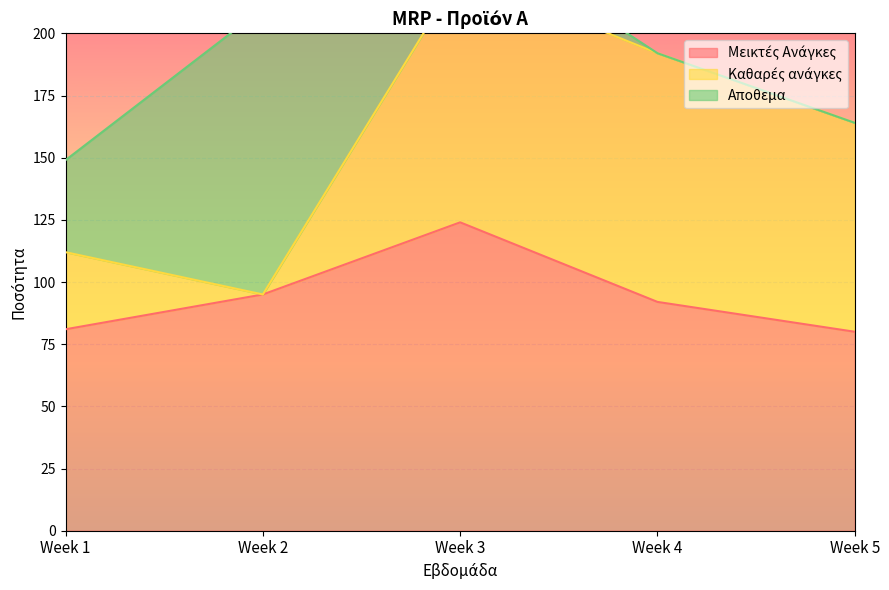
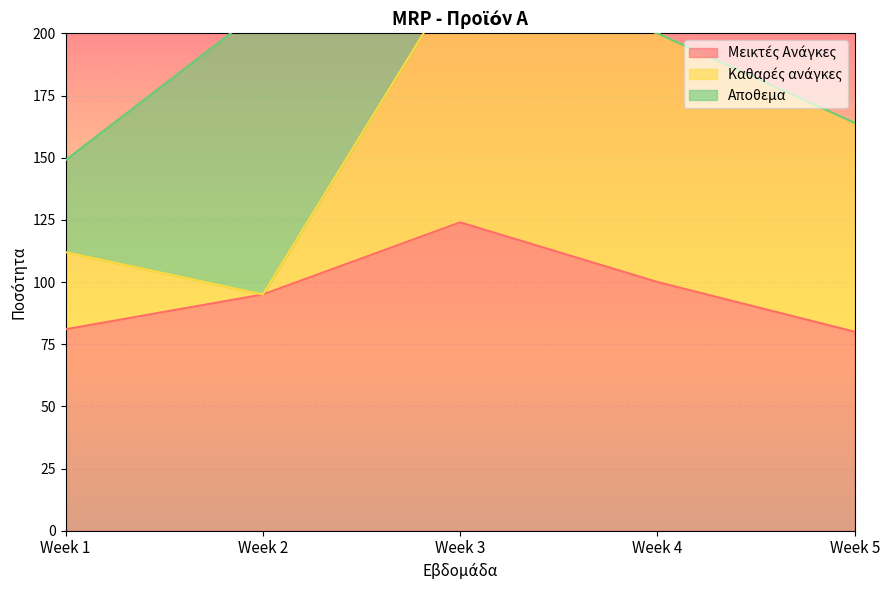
Μεικτές Ανάγκες, Week 4: 92 -> 100
